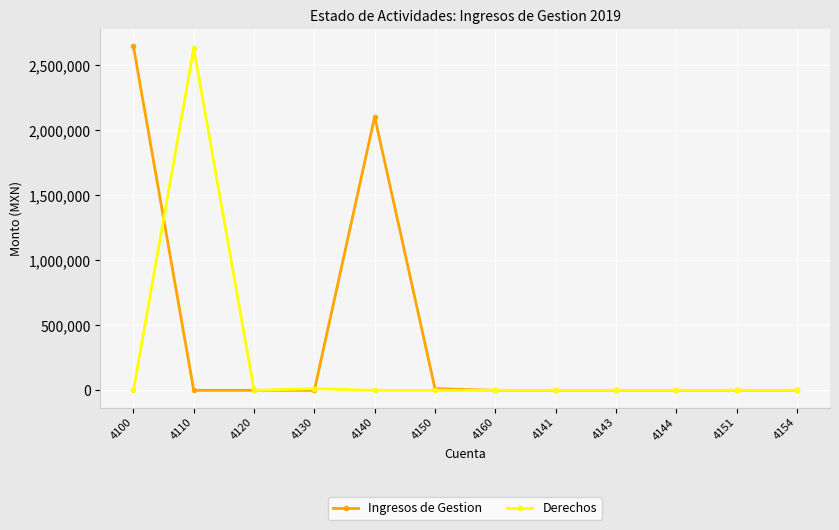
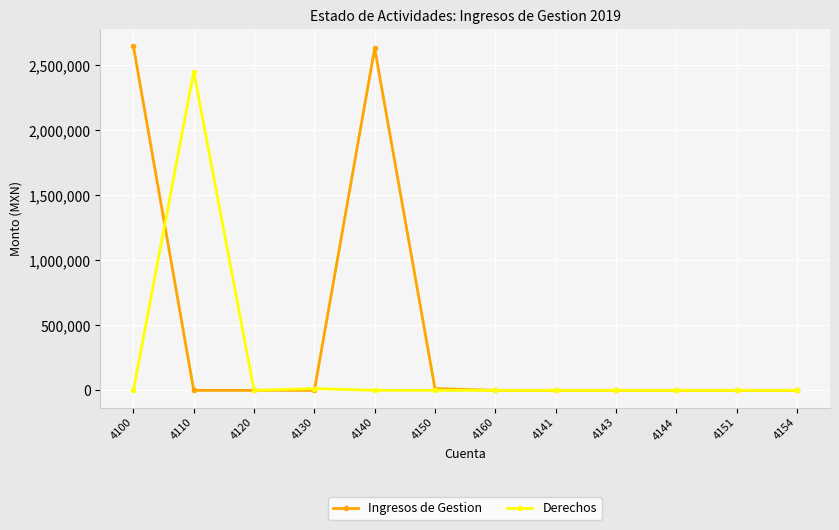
Derechos, 4110: 2,630,000 -> 2,450,000
Ingresos de Gestion, 4140: 2,110,000 -> 2,630,000
